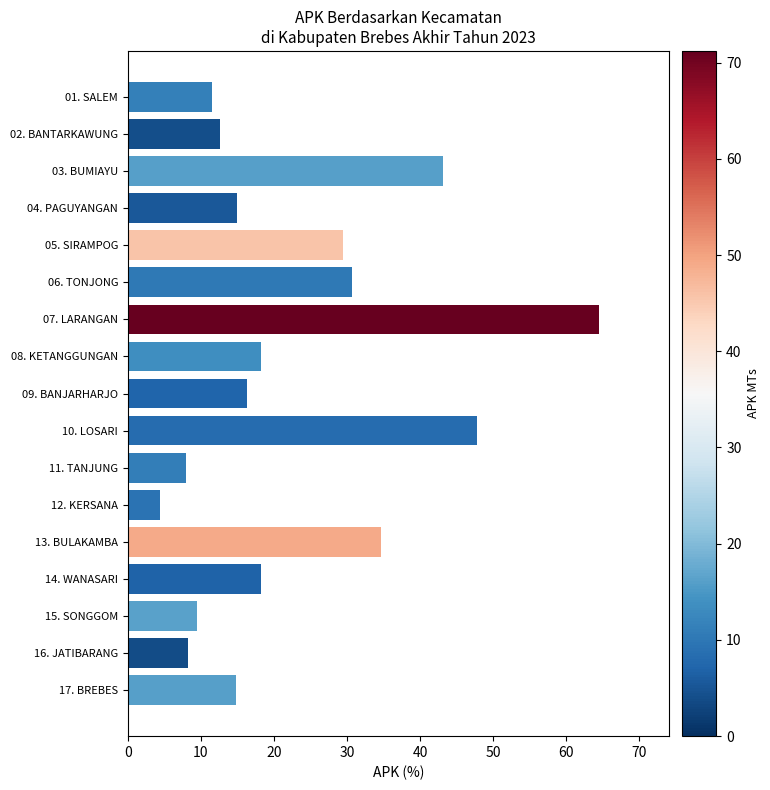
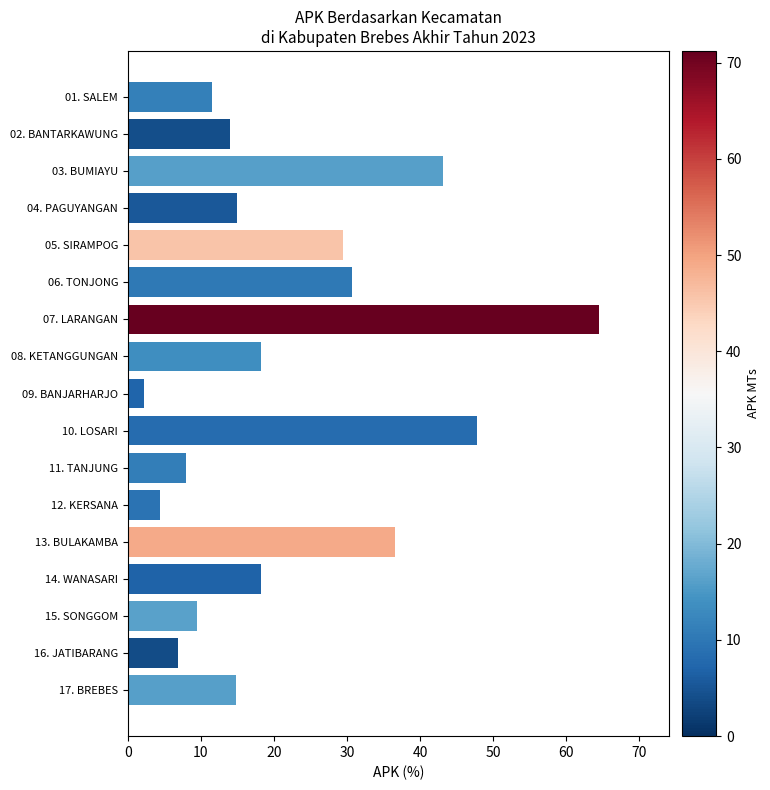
02. BANTARKAWUNG: 13 -> 14
09. BANJARHARJO: 16 -> 2
13. BULAKAMBA: 35 -> 37
16. JATIBARANG: 8 -> 7
